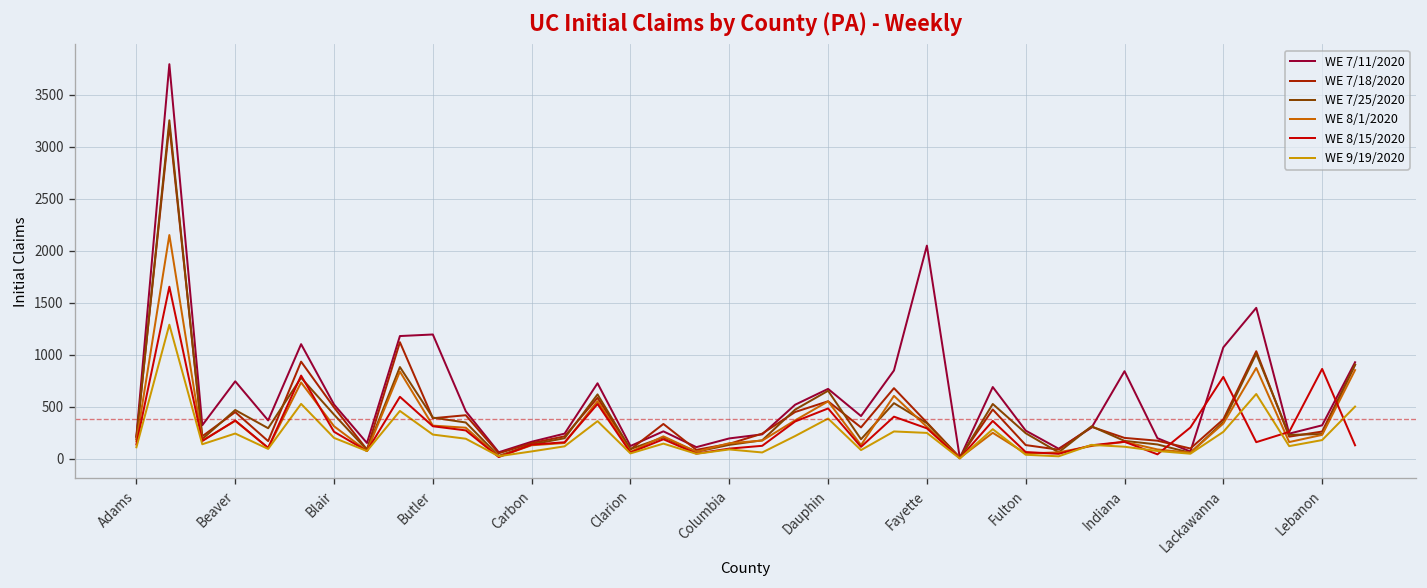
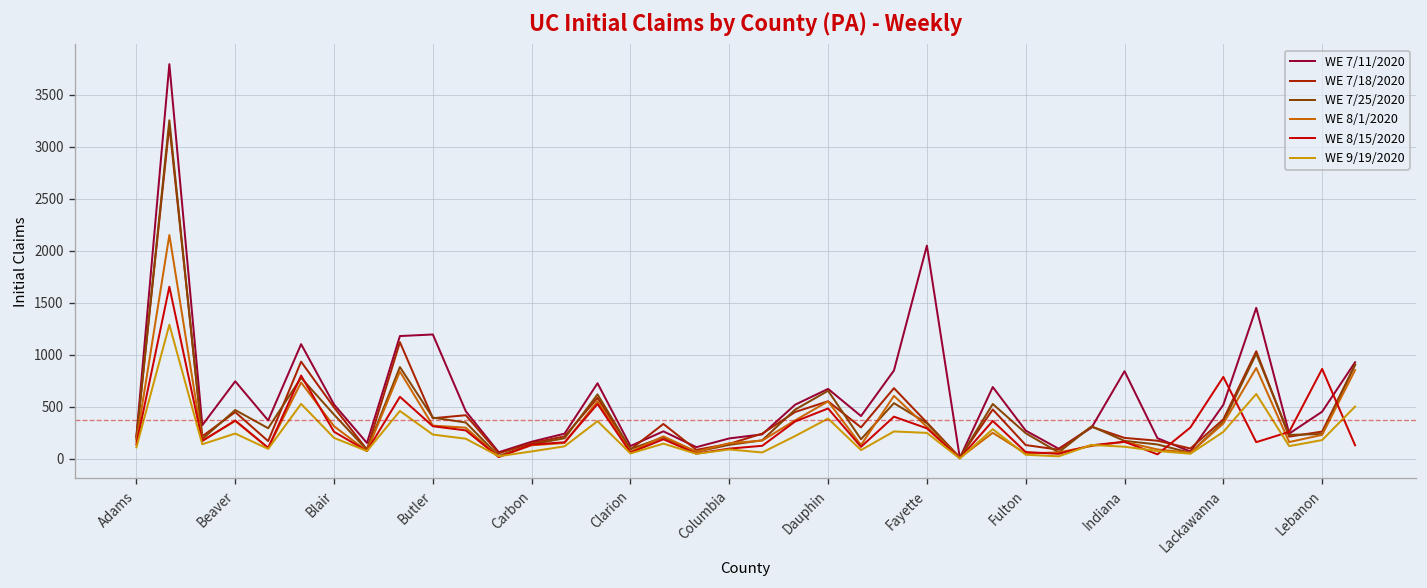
WE 7/11/2020, Lackawanna: 1100 -> 500
WE 7/11/2020, Lebanon: 300 -> 500
